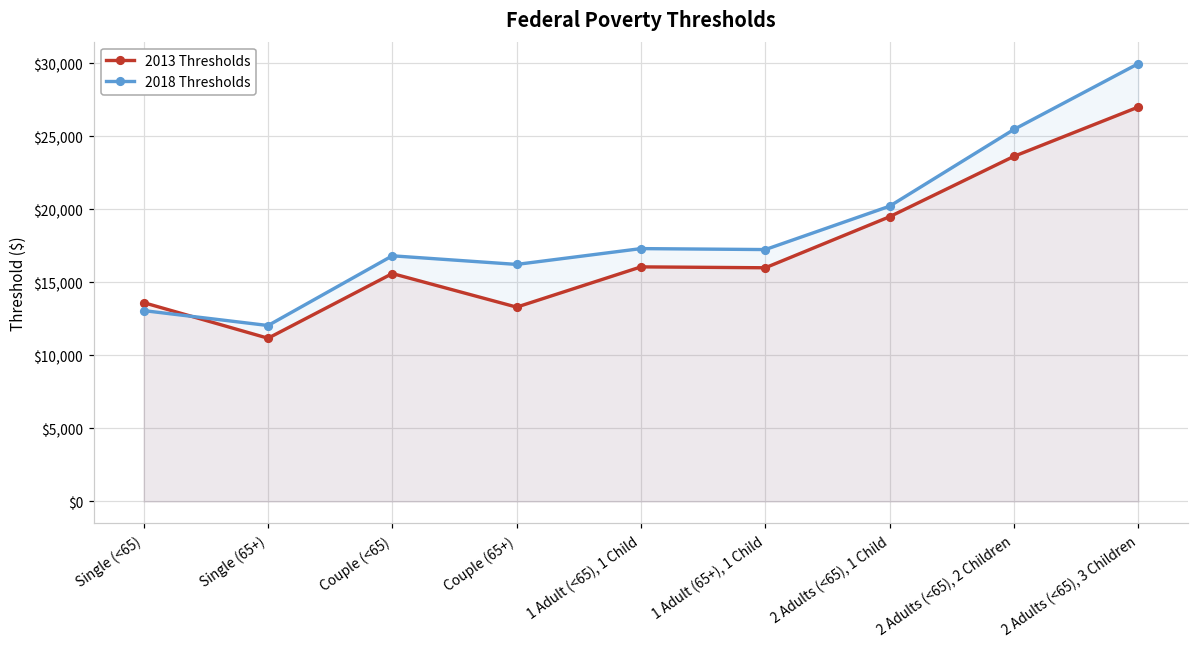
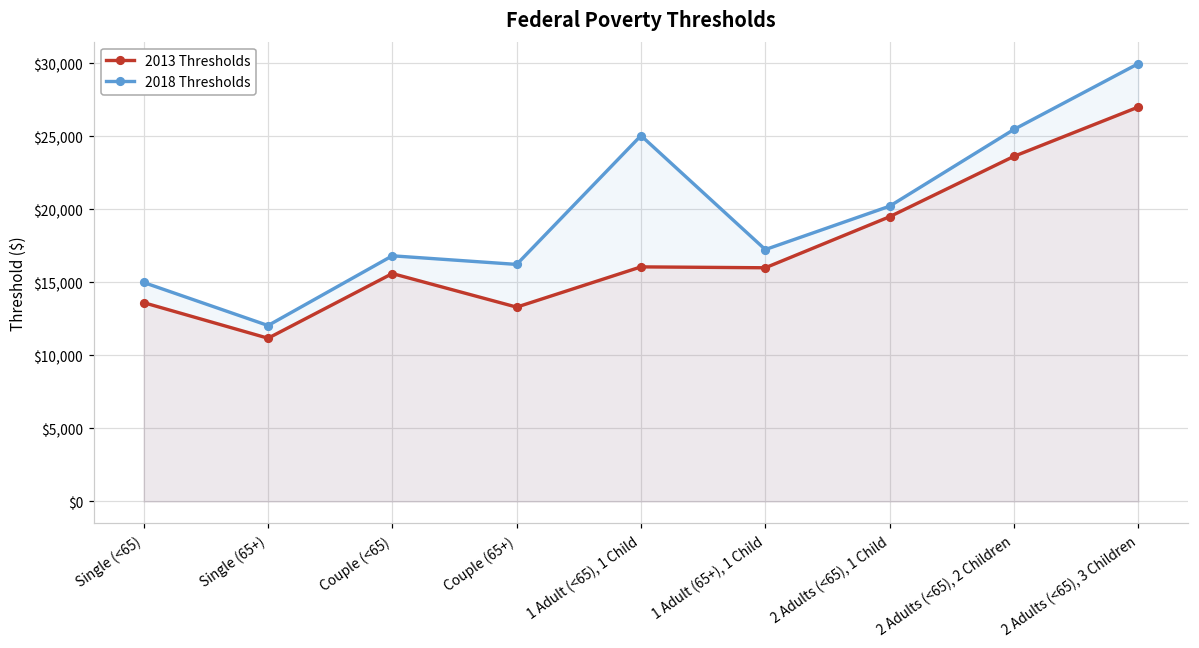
2018 Thresholds, Single (<65): $13,100 -> $15,000
2018 Thresholds, 1 Adult (<65), 1 Child: $17,300 -> $25,000
